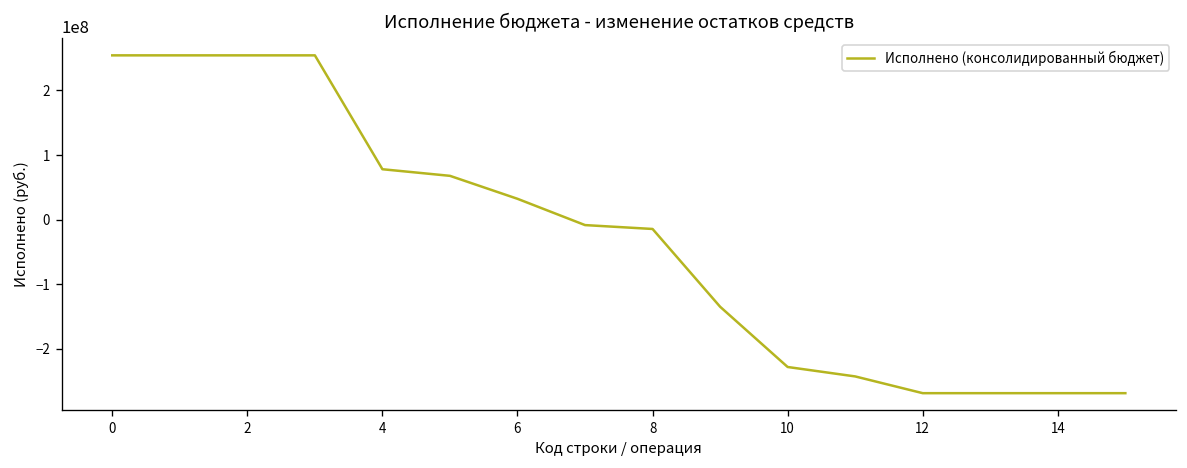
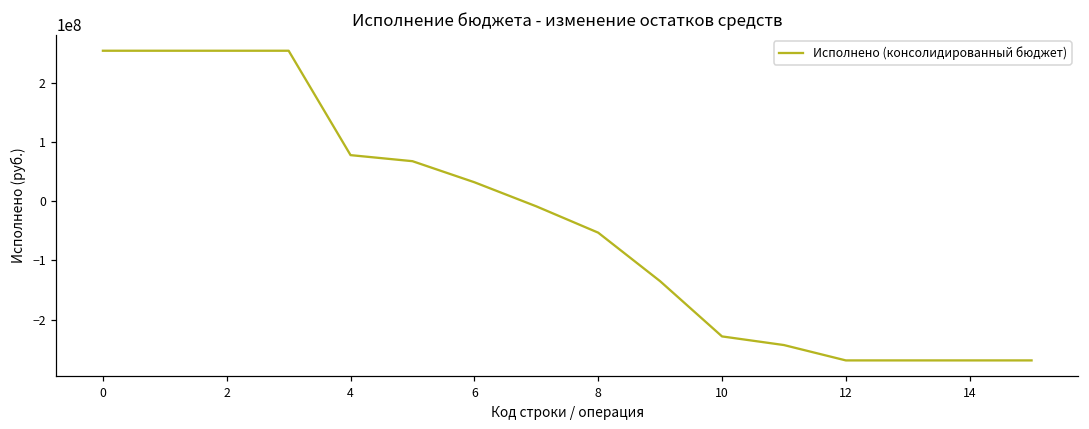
8: -10000000 -> -50000000
